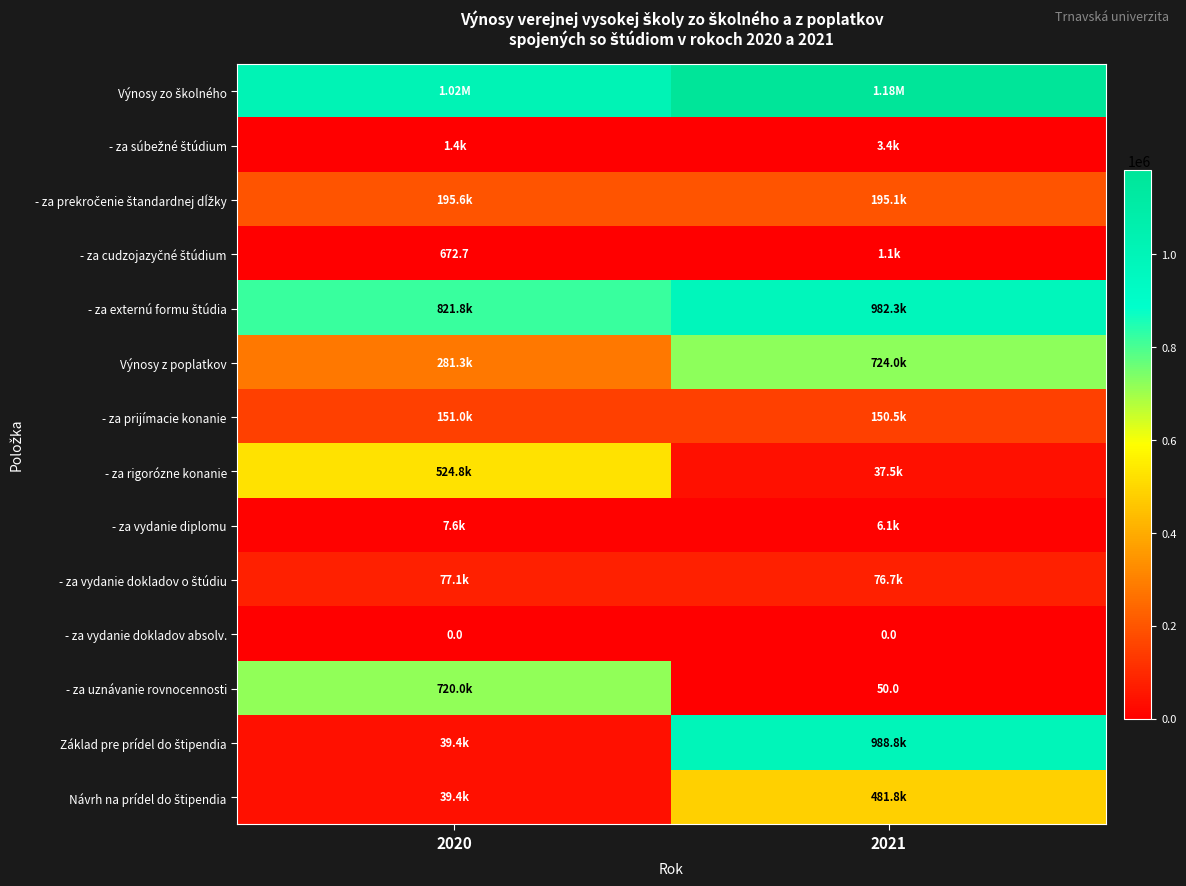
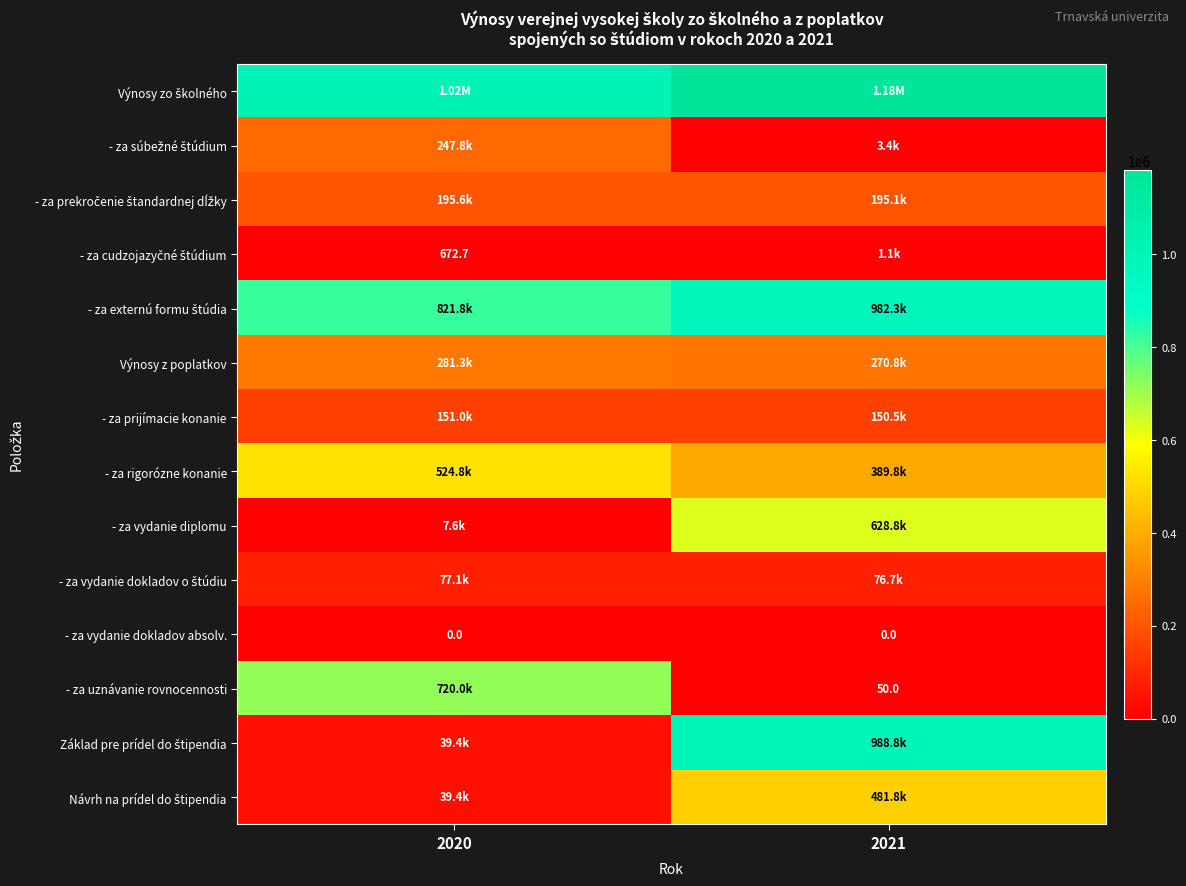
- za súbežné štúdium, 2020: 1.4k -> 247.8k
Výnosy z poplatkov, 2021: 724.0k -> 270.8k
- za rigorózne konanie, 2021: 37.5k -> 389.8k
- za vydanie diplomu, 2021: 6.1k -> 628.8k
